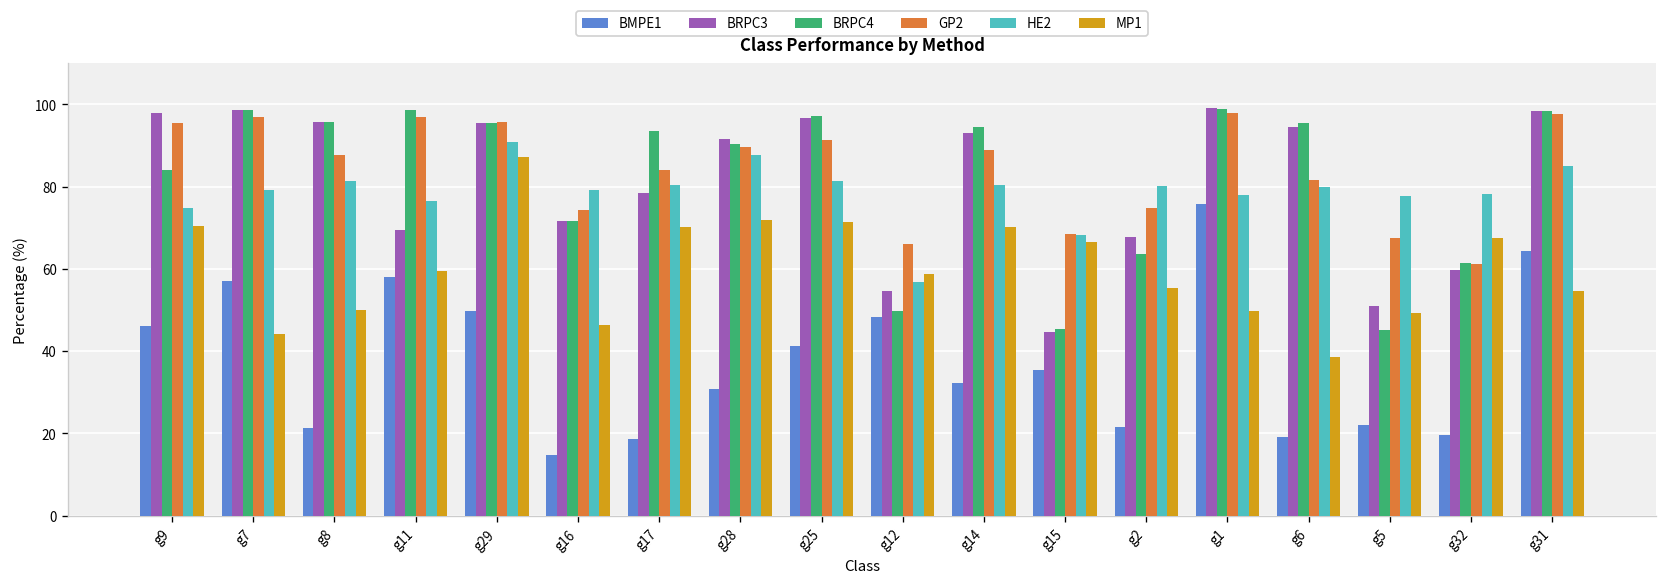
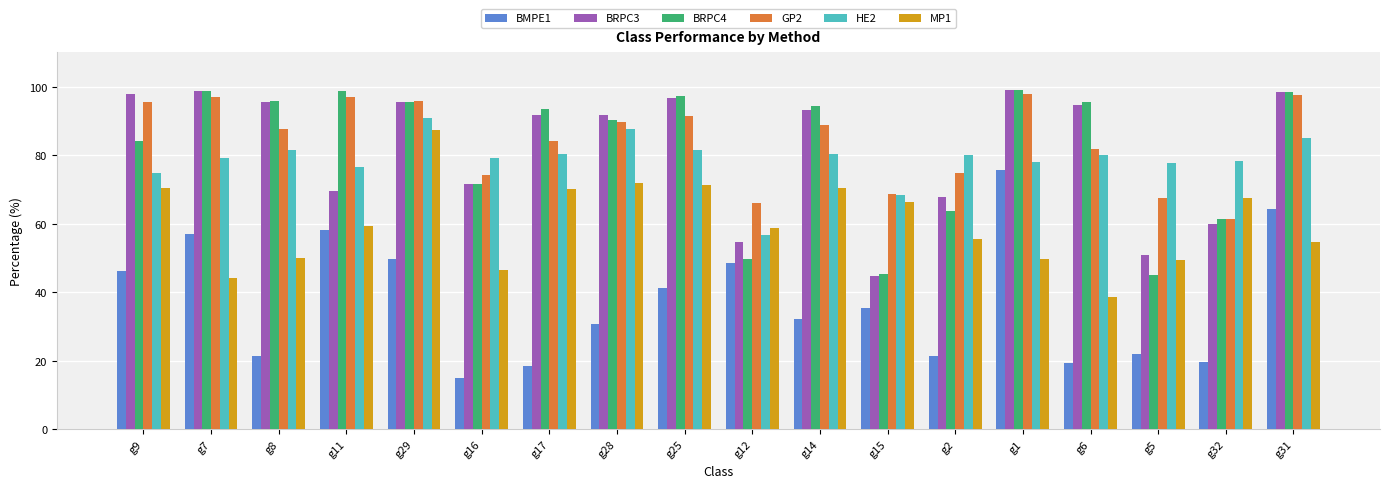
BRPC3, g17: 78 -> 92
